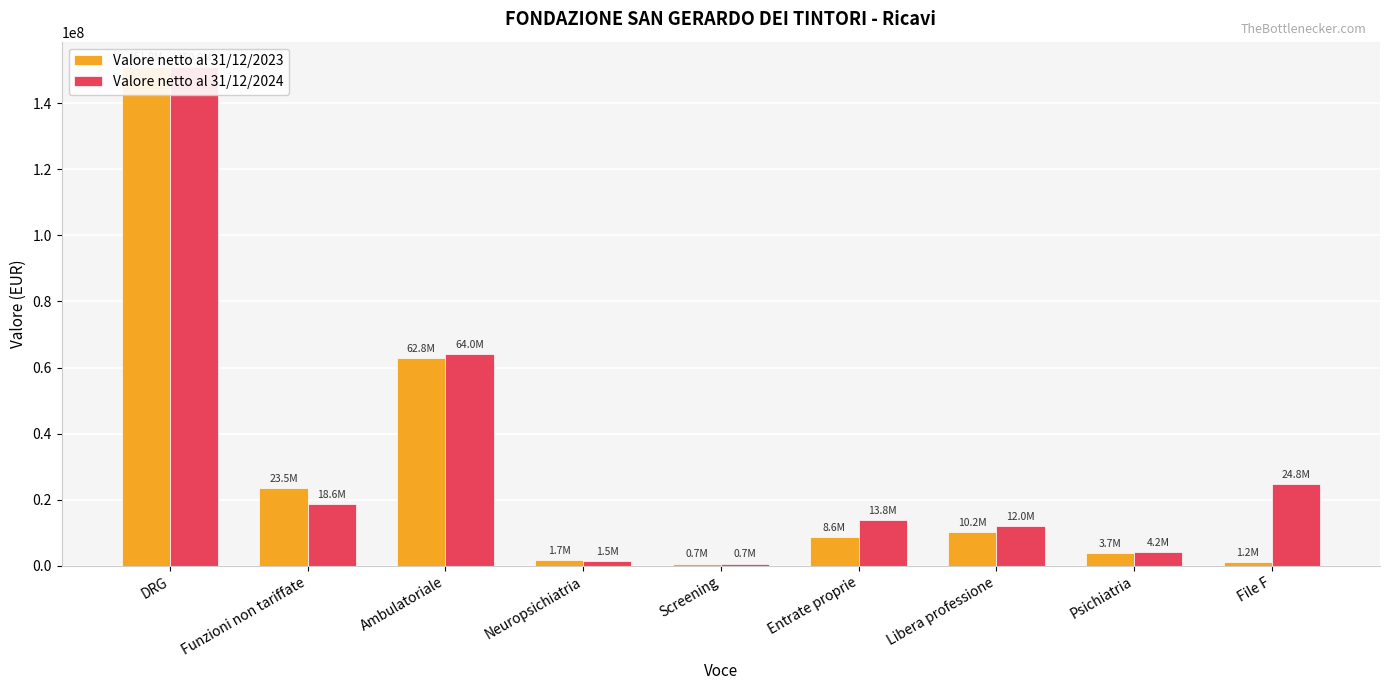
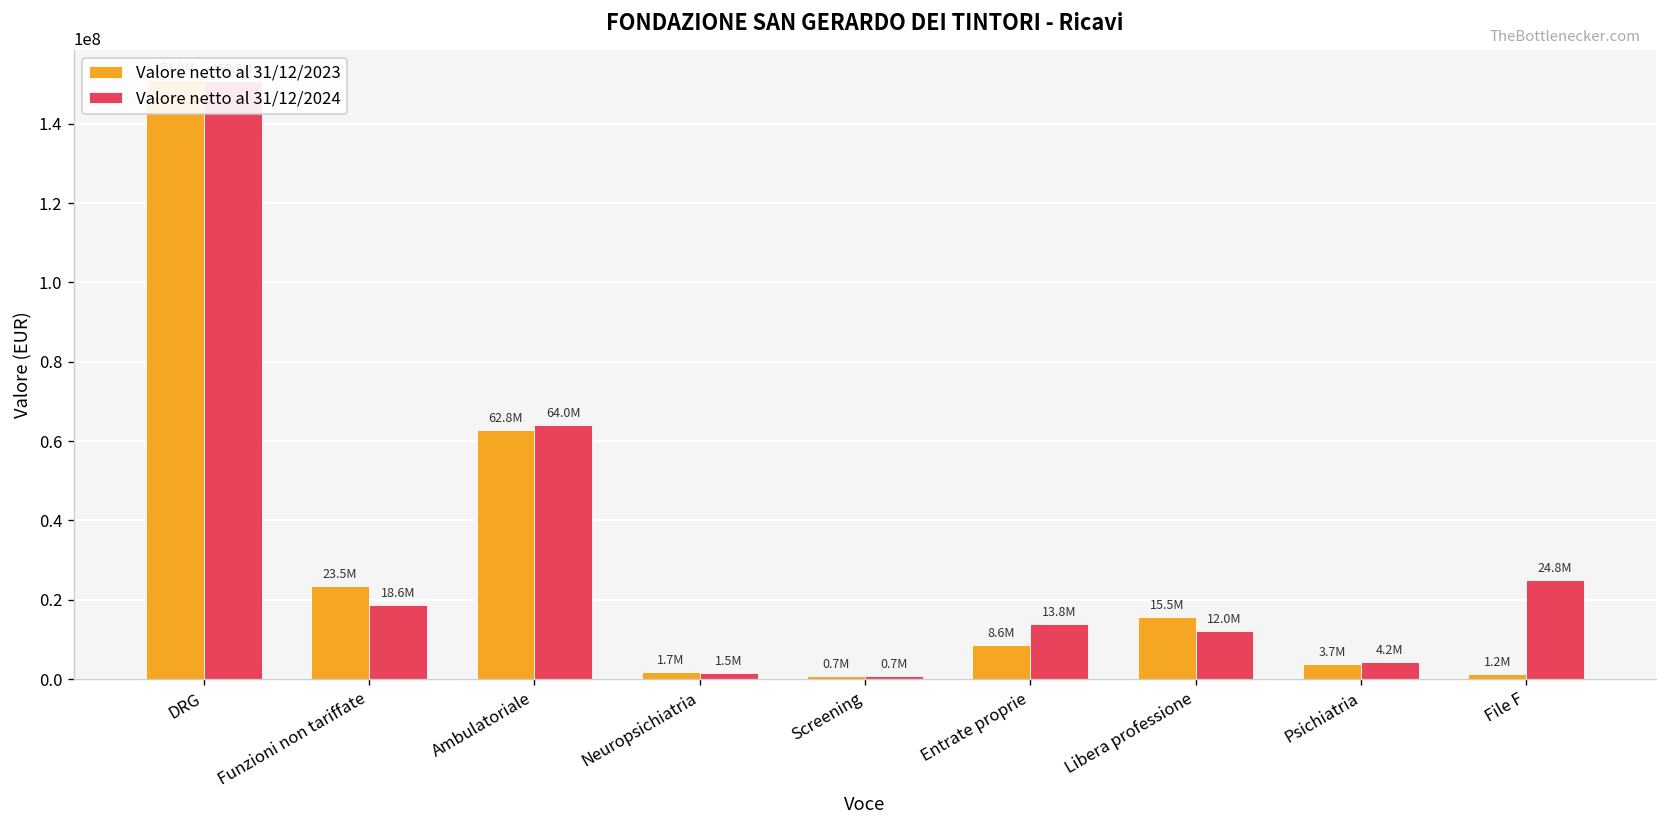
Valore netto al 31/12/2023, Libera professione: 10.2M -> 15.5M
